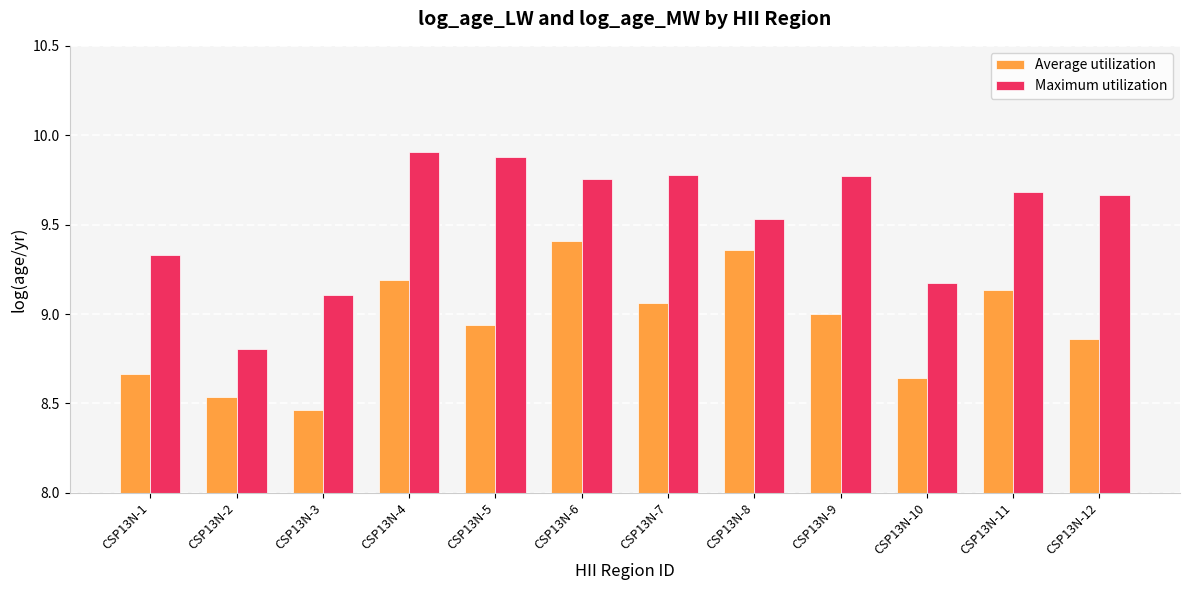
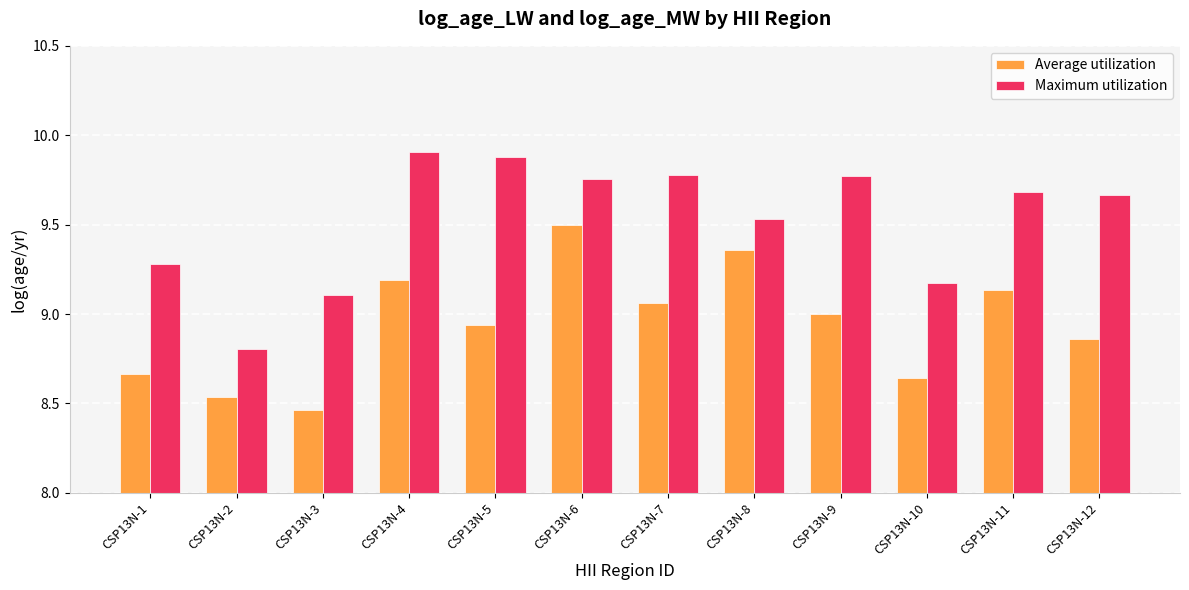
Maximum utilization, CSP13N-1: 9.33 -> 9.28
Average utilization, CSP13N-6: 9.41 -> 9.50
